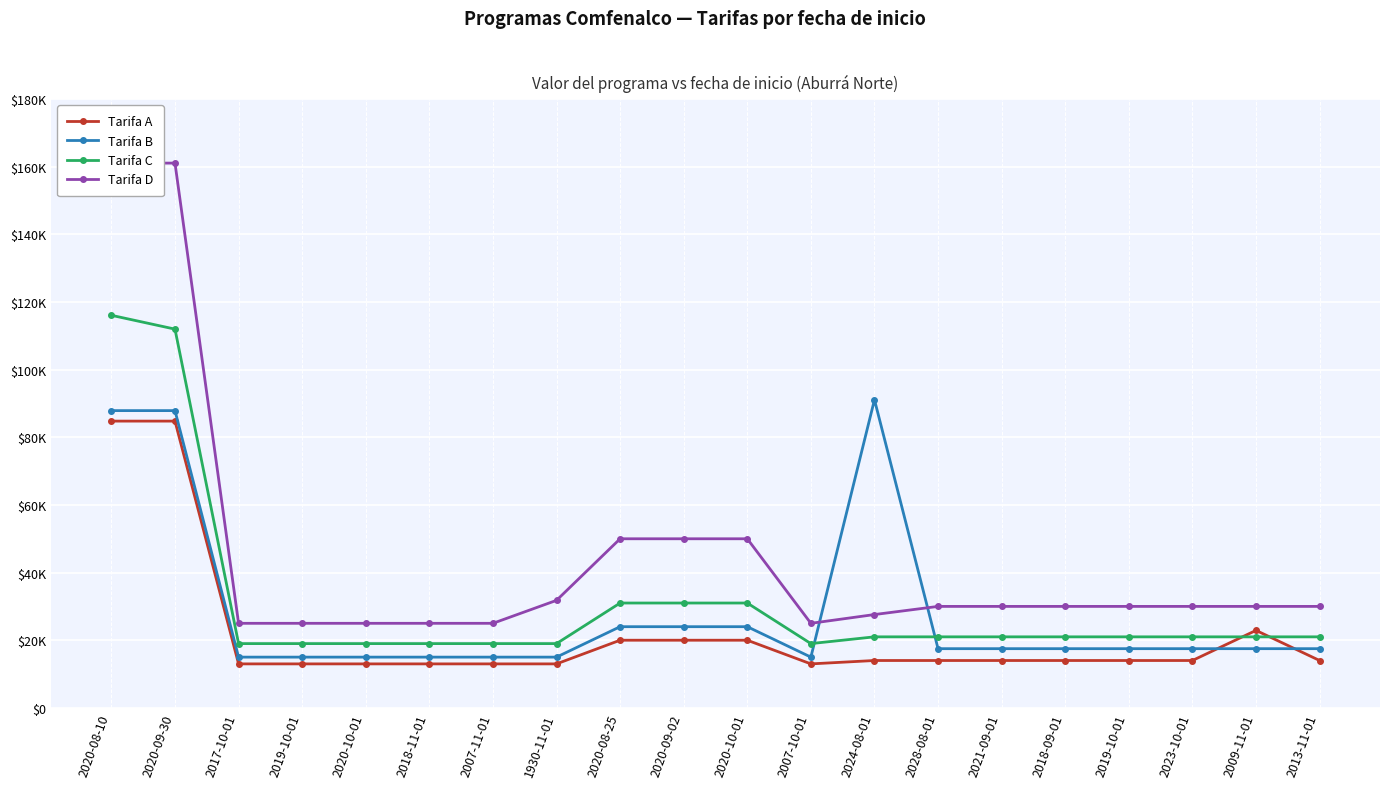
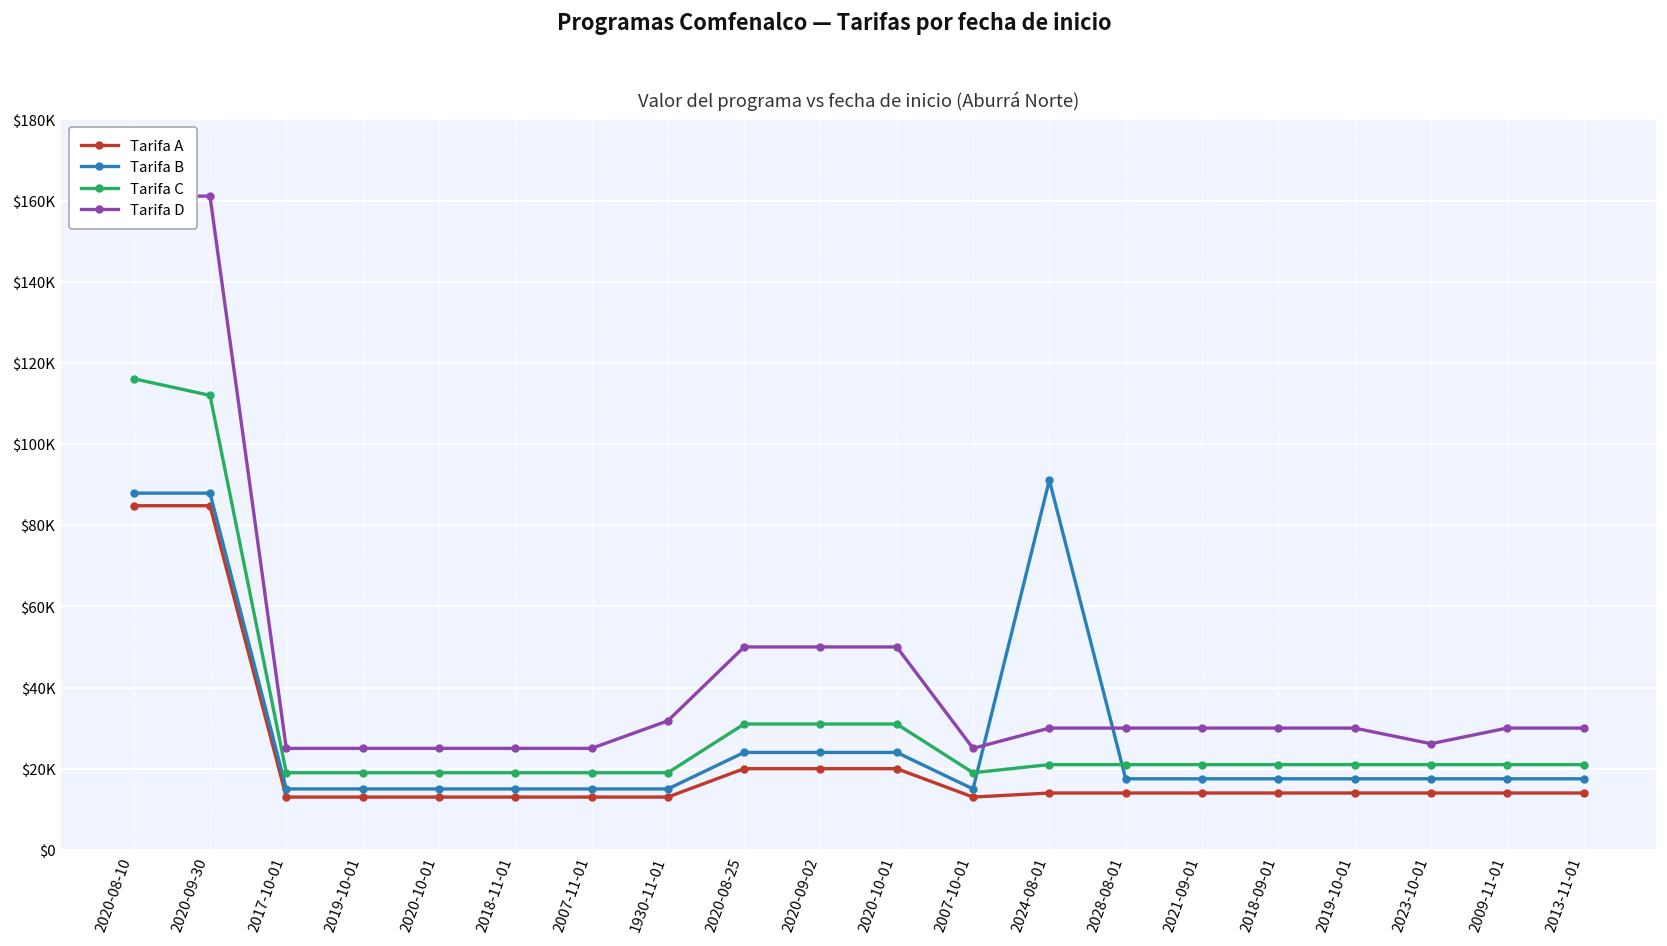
Tarifa D, 2024-08-01: $28000 -> $30000
Tarifa D, 2023-10-01: $30000 -> $26000
Tarifa A, 2009-11-01: $23000 -> $14000
